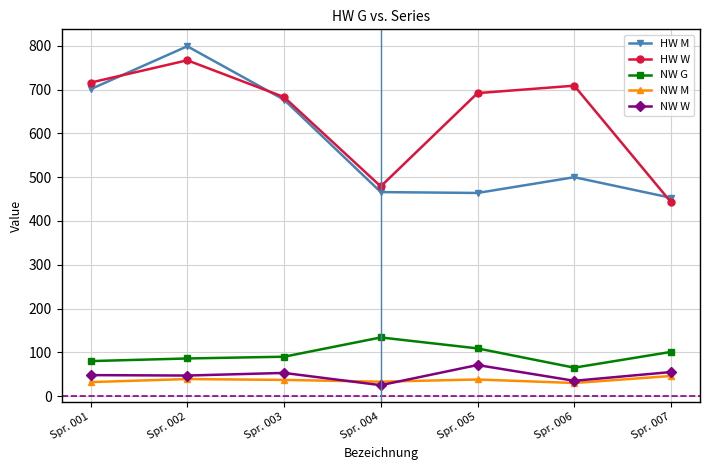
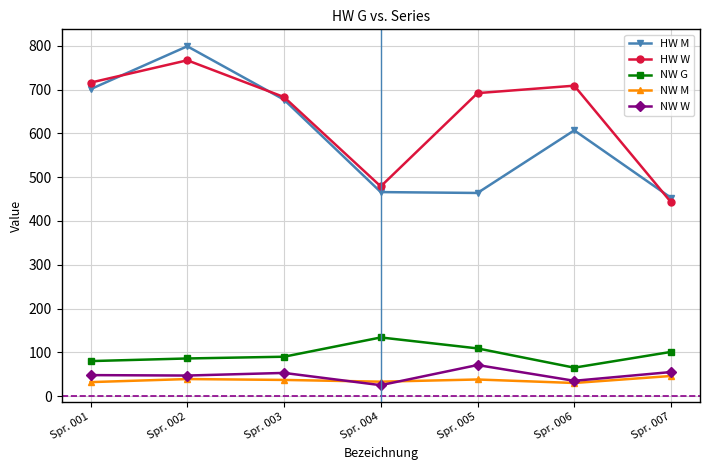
HW M, Spr. 006: 500 -> 610
